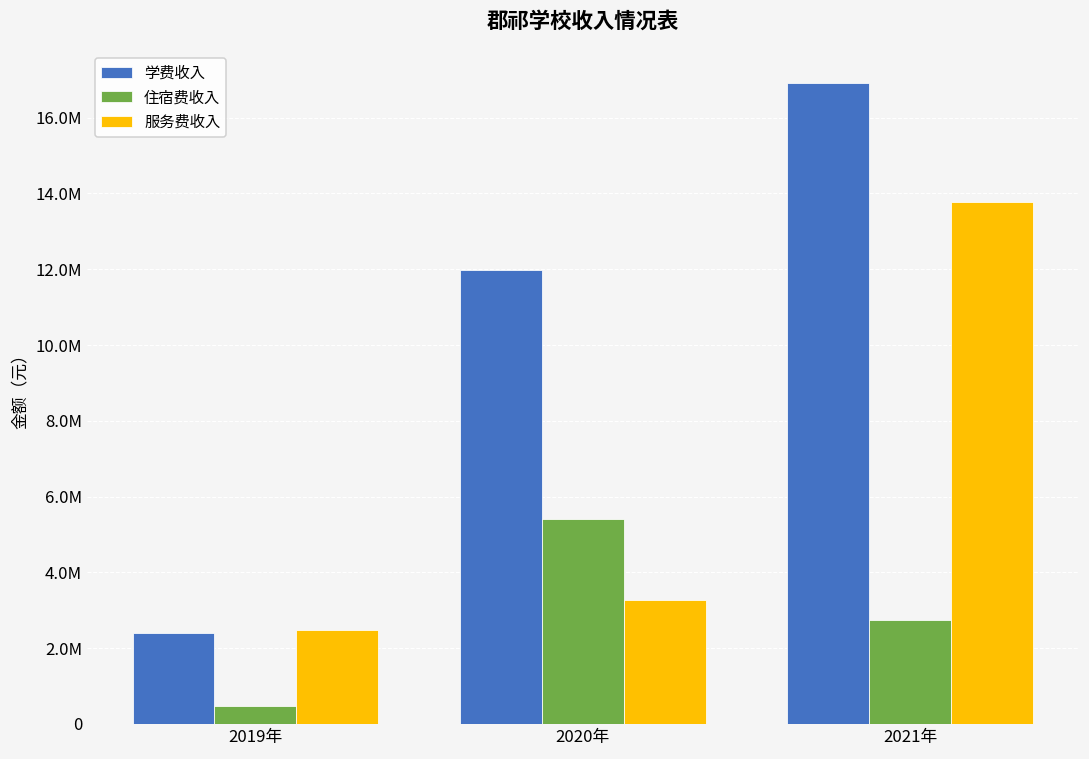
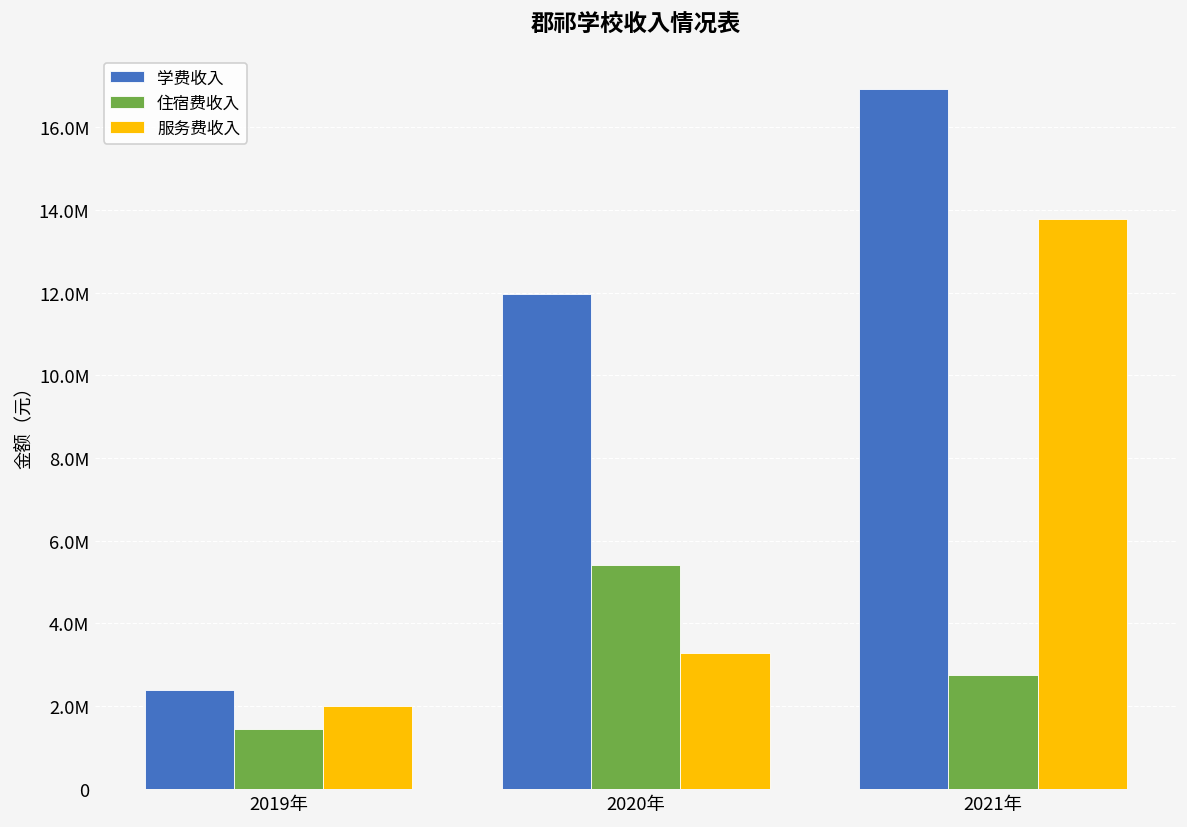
住宿费收入, 2019年: 500000 -> 1500000
服务费收入, 2019年: 2500000 -> 2000000
